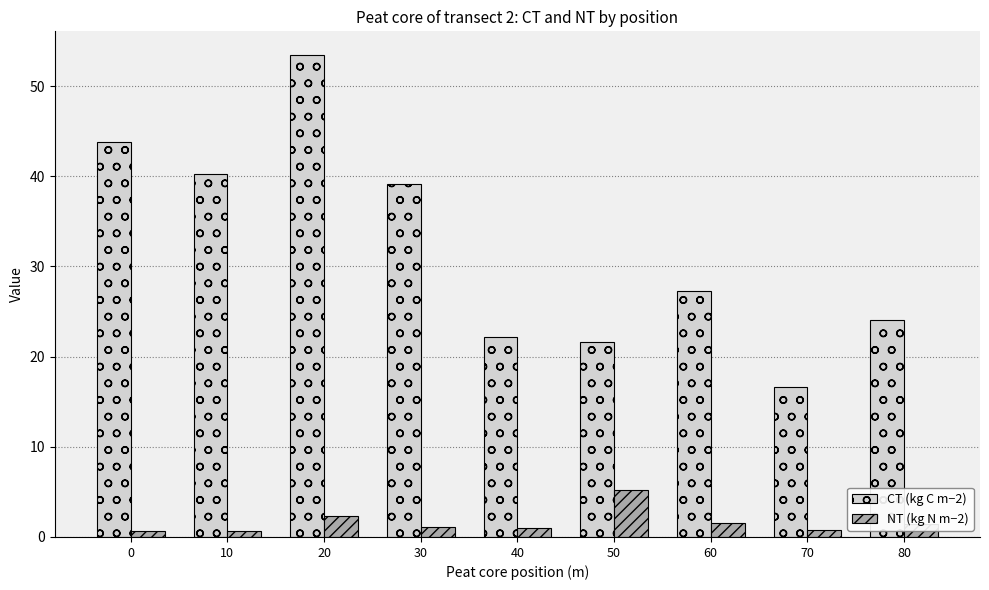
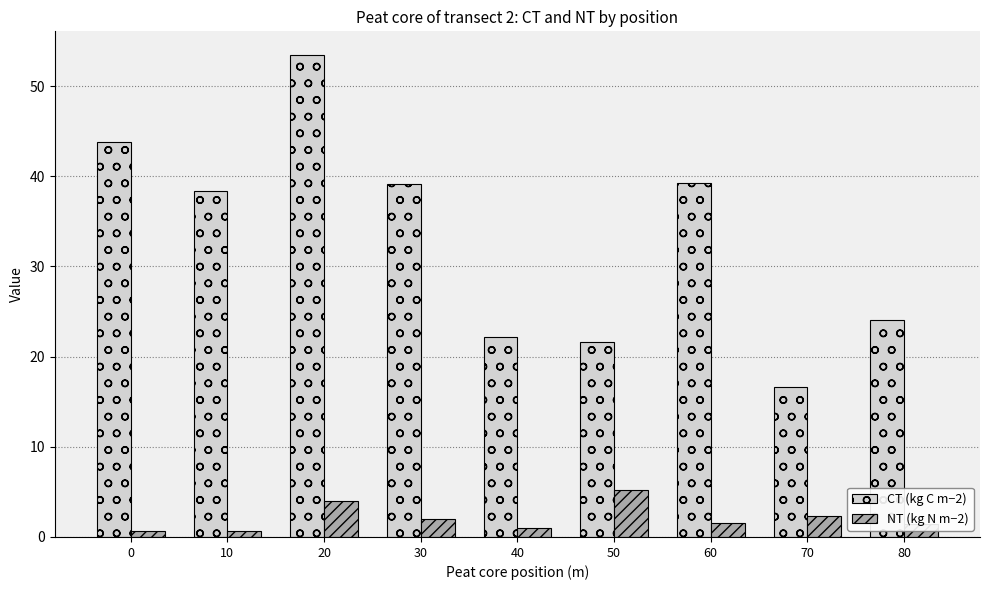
CT (kg C m−2), 10: 40 -> 38
NT (kg N m−2), 20: 2 -> 4
NT (kg N m−2), 30: 1 -> 2
CT (kg C m−2), 60: 27 -> 39
NT (kg N m−2), 70: 1 -> 2
